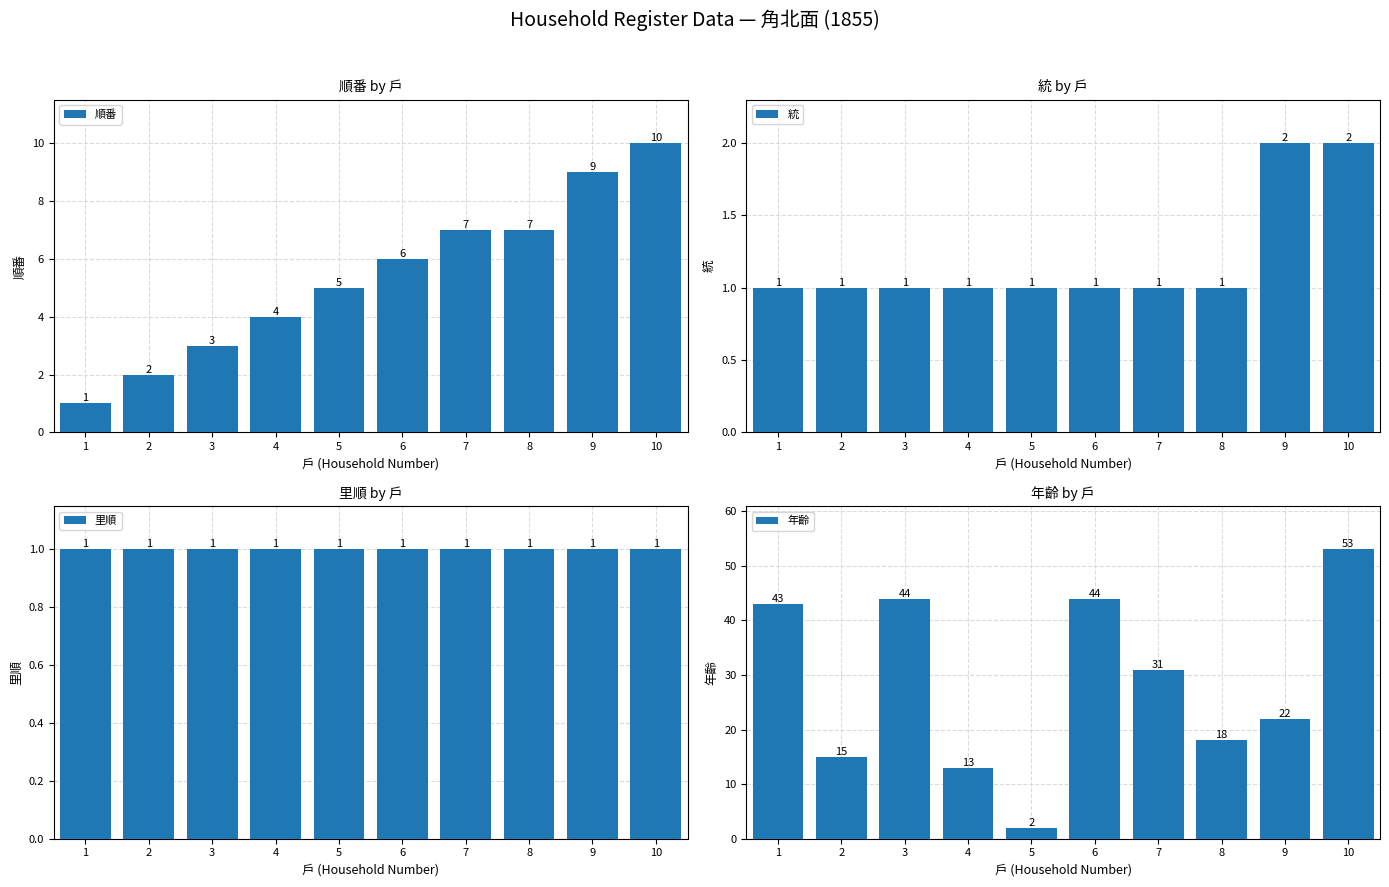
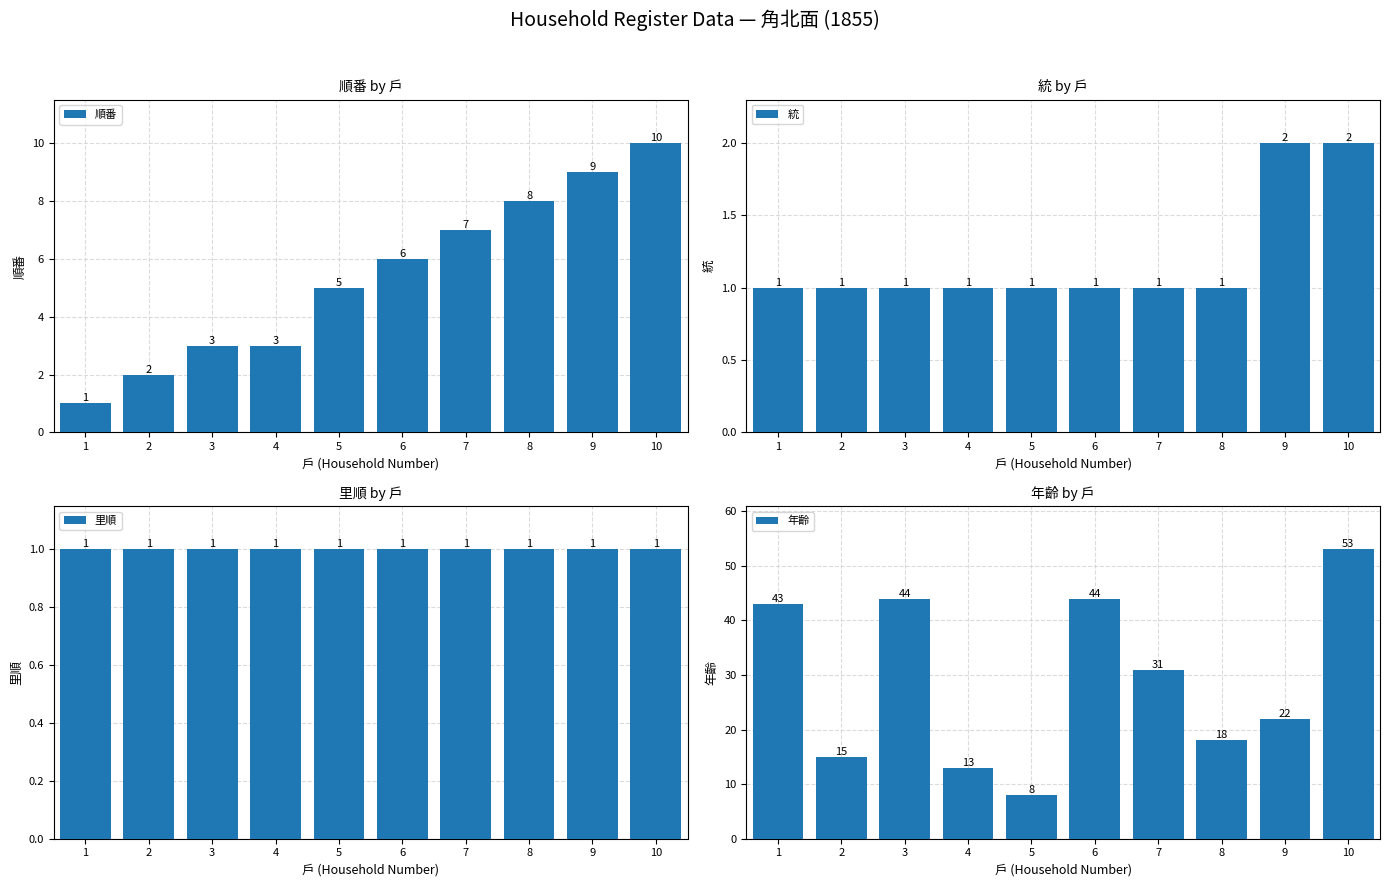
順番 by 戶, 4: 4 -> 3
順番 by 戶, 8: 7 -> 8
年齡 by 戶, 5: 2 -> 8
